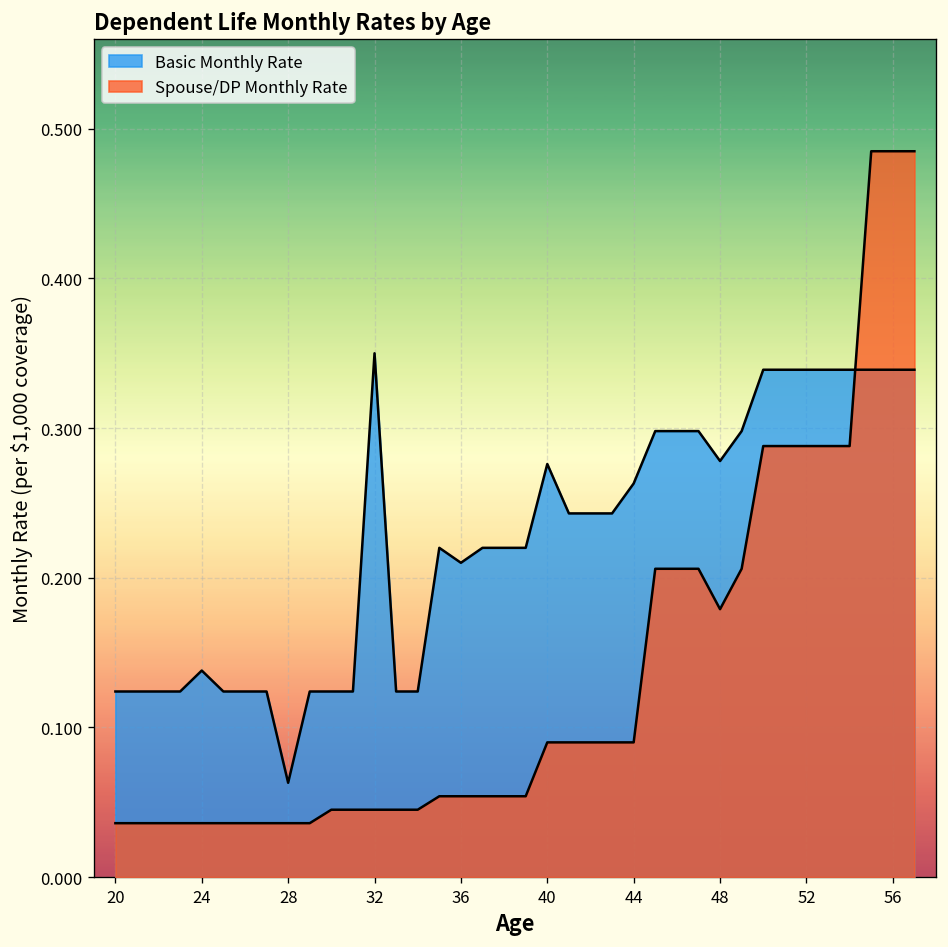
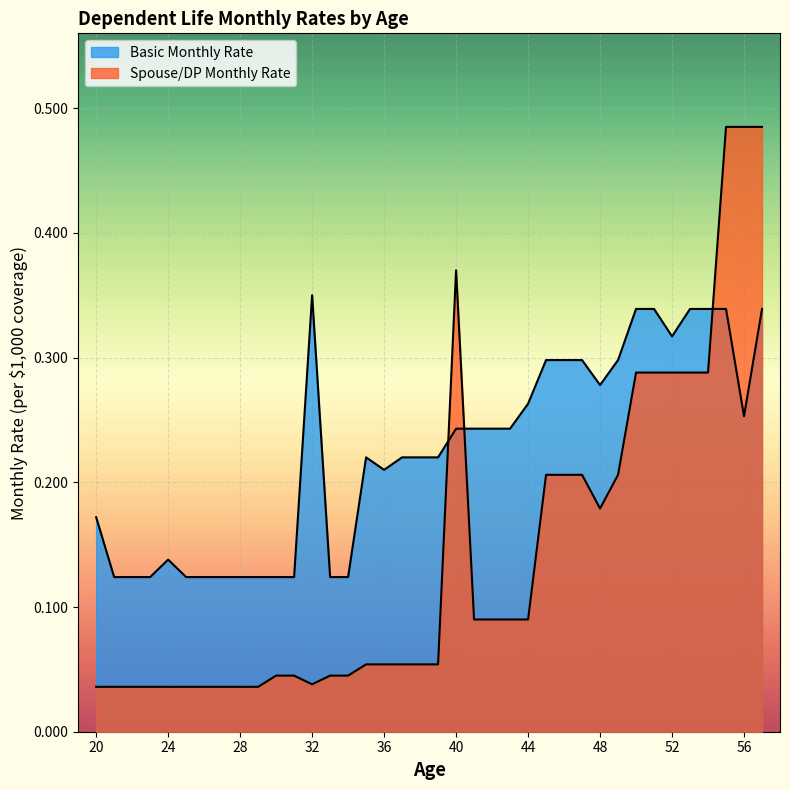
Basic Monthly Rate, 20: 0.124 -> 0.172
Basic Monthly Rate, 28: 0.063 -> 0.124
Spouse/DP Monthly Rate, 32: 0.045 -> 0.038
Basic Monthly Rate, 40: 0.276 -> 0.243
Spouse/DP Monthly Rate, 40: 0.09 -> 0.37
Basic Monthly Rate, 52: 0.339 -> 0.317
Basic Monthly Rate, 56: 0.339 -> 0.253
